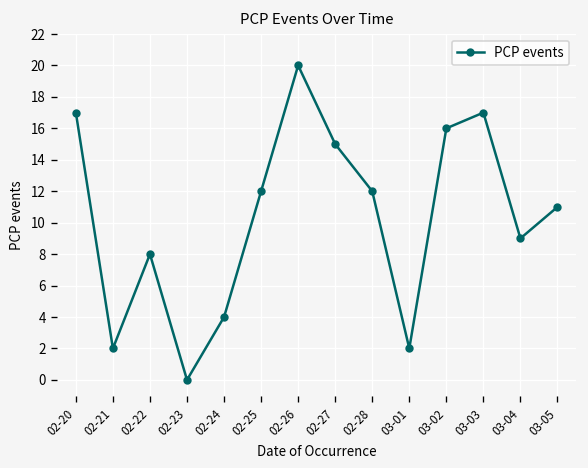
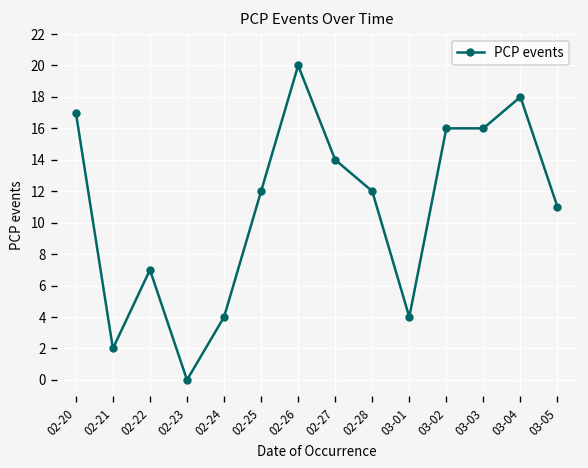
02-22: 8 -> 7
02-27: 15 -> 14
03-01: 2 -> 4
03-03: 17 -> 16
03-04: 9 -> 18
